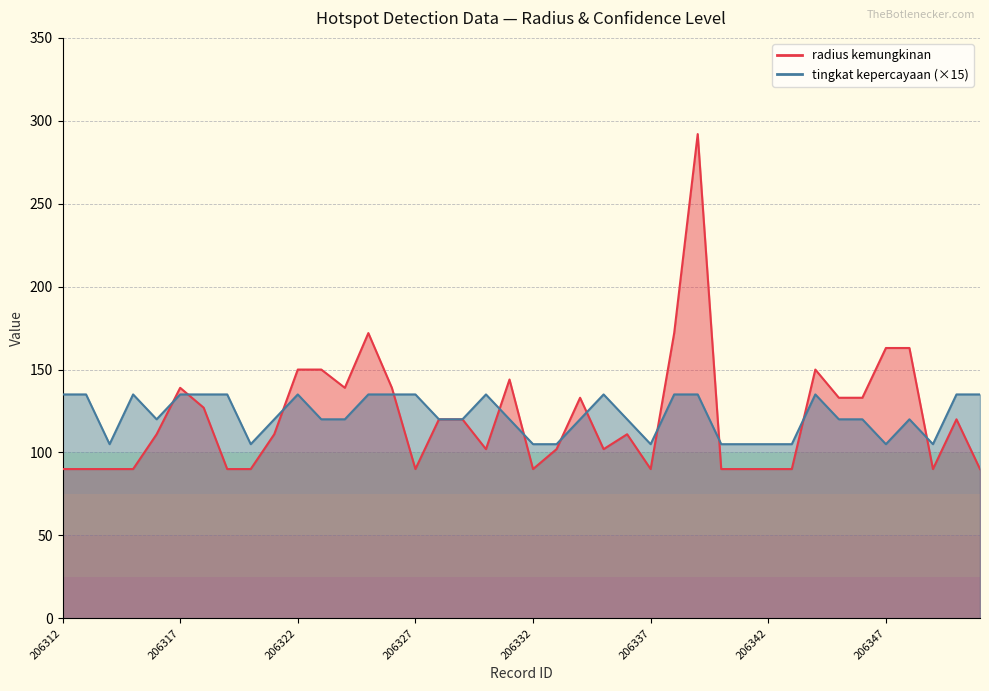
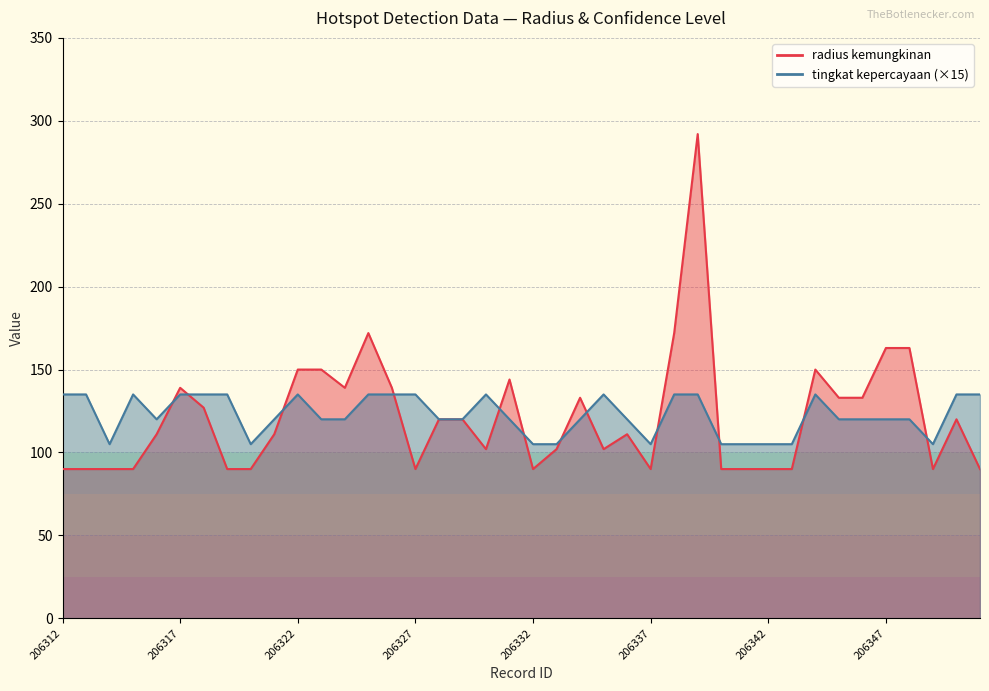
tingkat kepercayaan (×15), 206347: 105 -> 120
